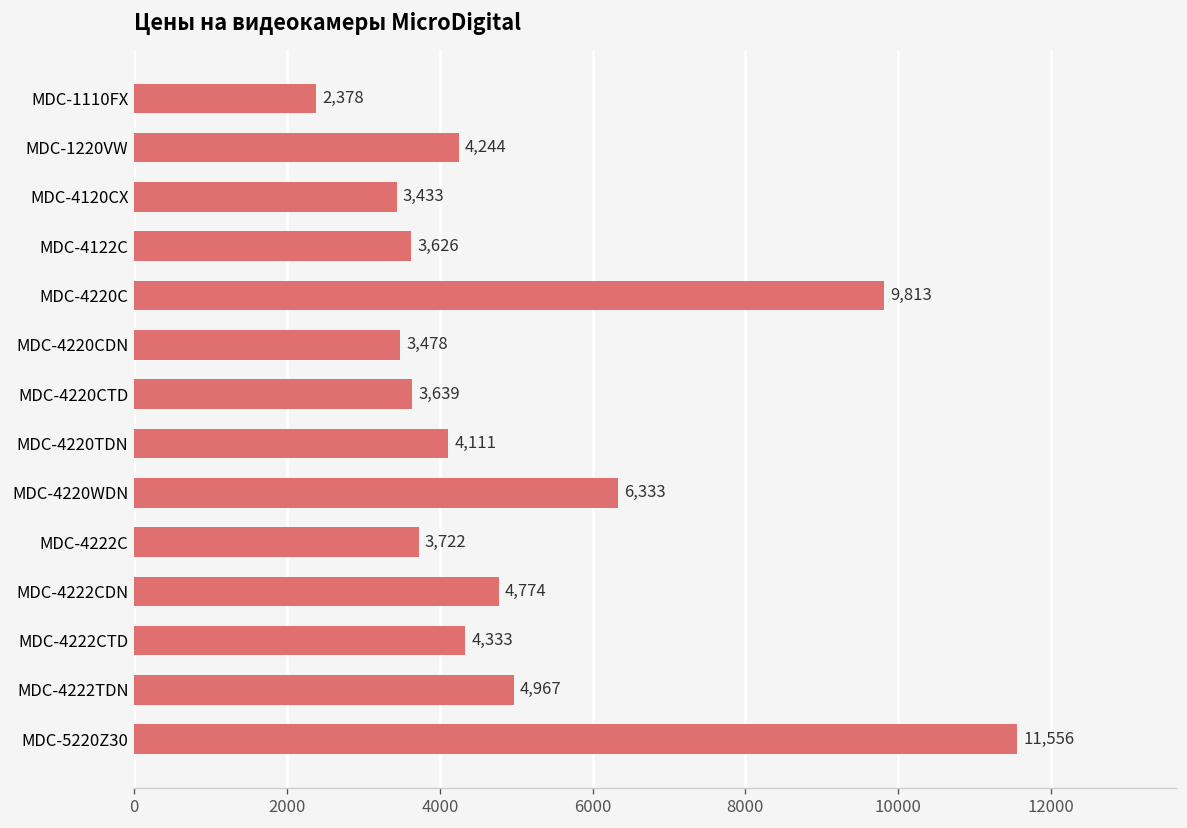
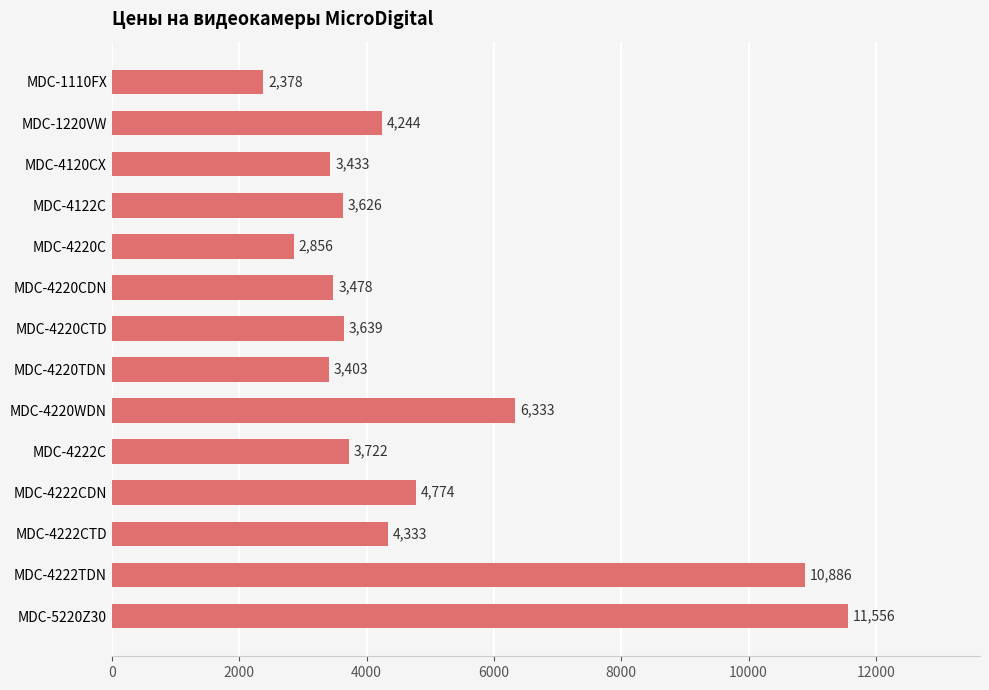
MDC-4220C: 9,813 -> 2,856
MDC-4220TDN: 4,111 -> 3,403
MDC-4222TDN: 4,967 -> 10,886
